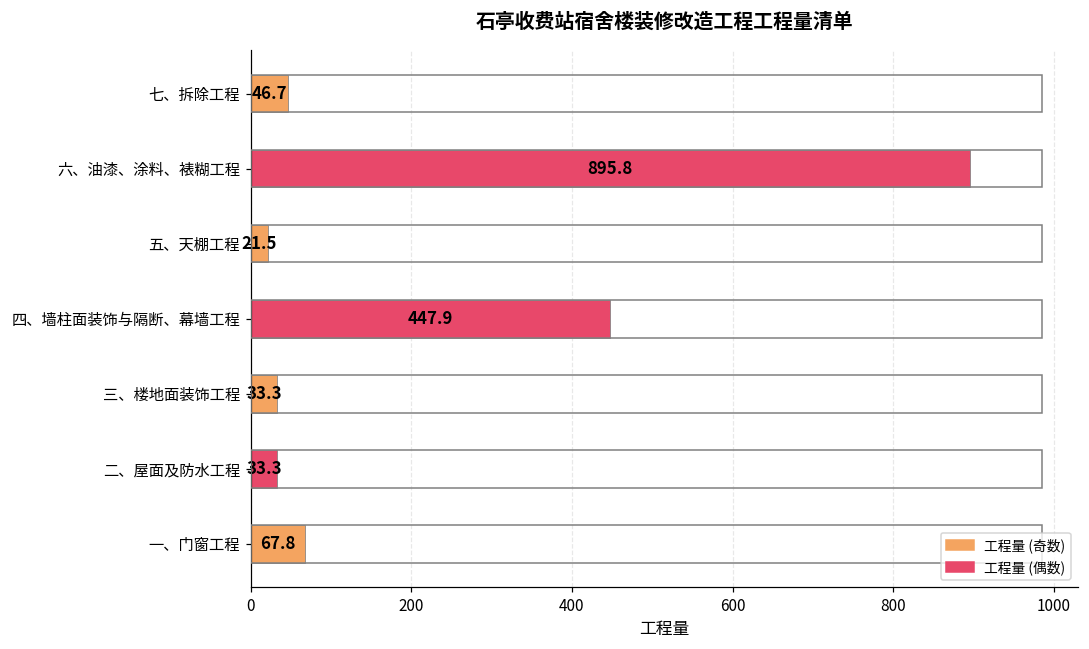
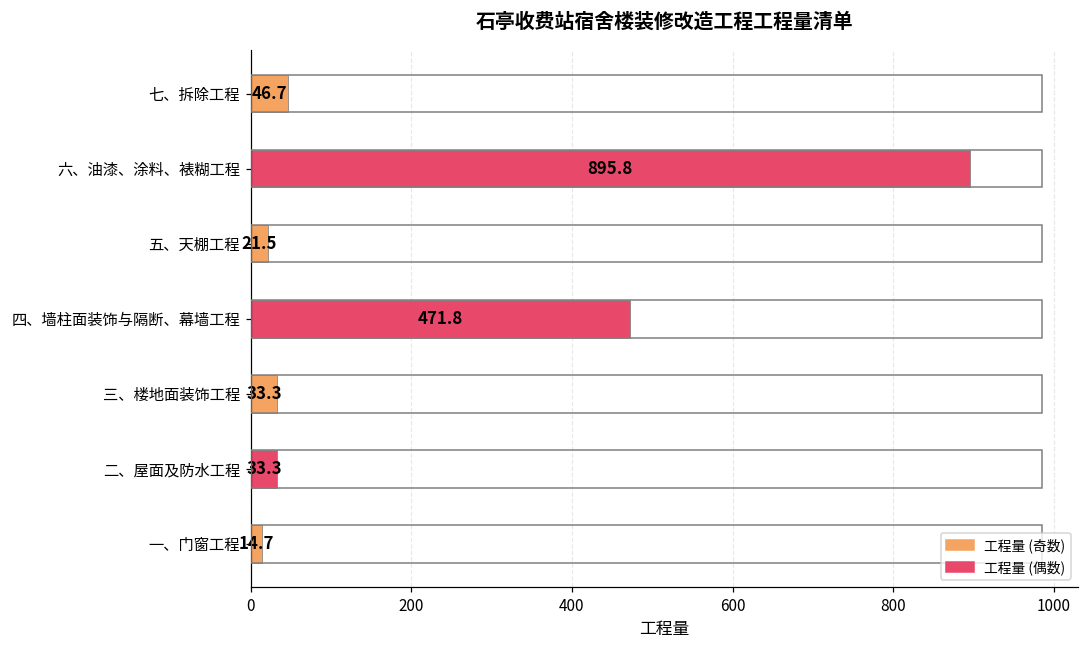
四、墙柱面装饰与隔断、幕墙工程: 447.9 -> 471.8
一、门窗工程: 67.8 -> 14.7
